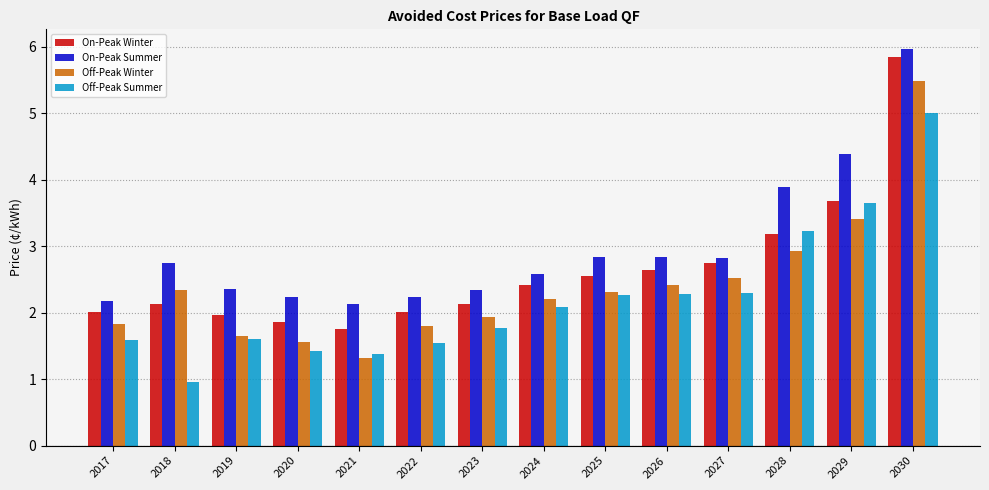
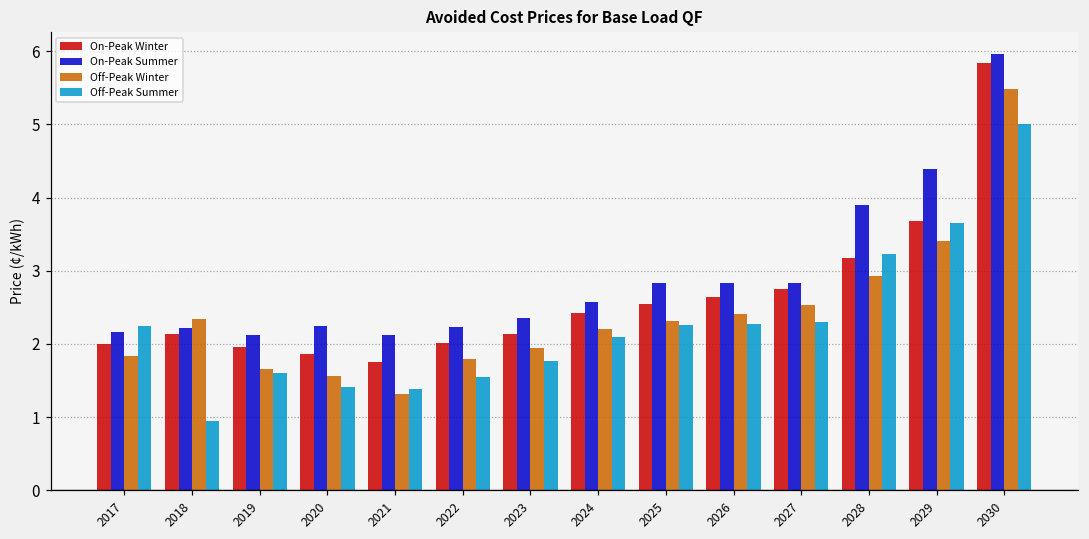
Off-Peak Summer, 2017: 1.6 -> 2.2
On-Peak Summer, 2018: 2.7 -> 2.2
On-Peak Summer, 2019: 2.3 -> 2.1
